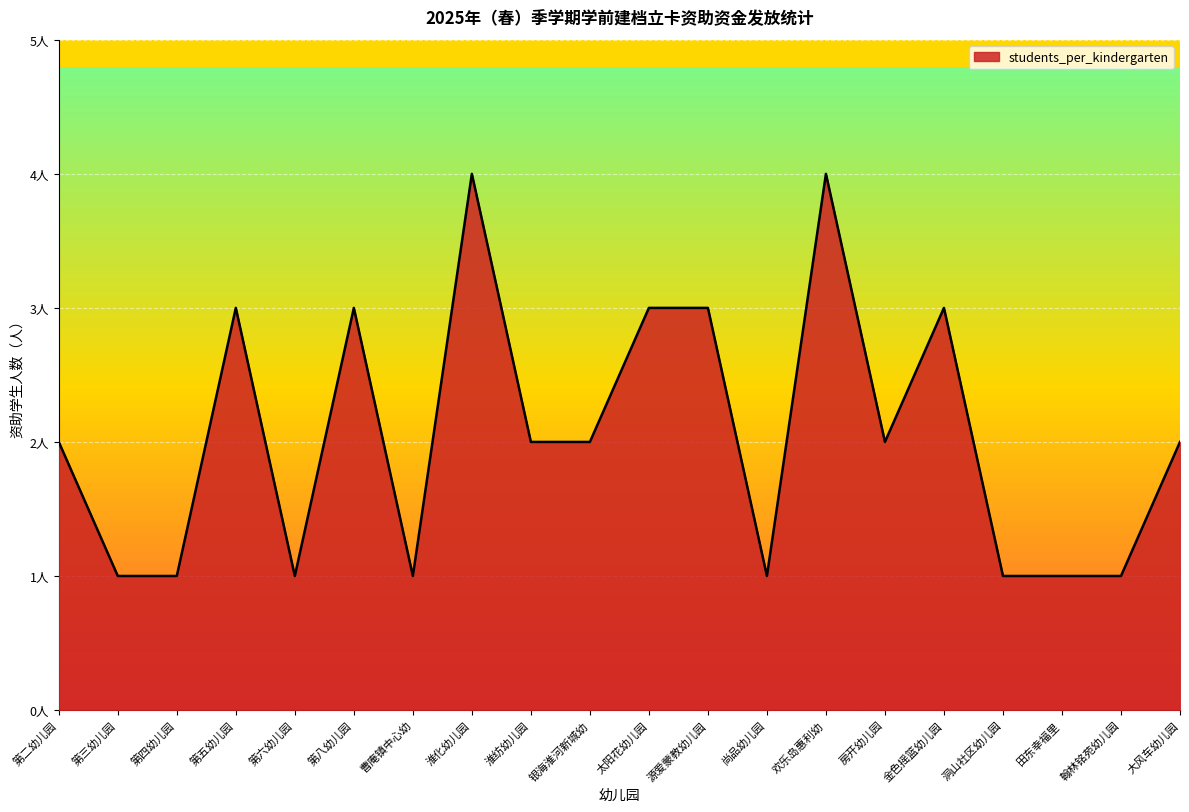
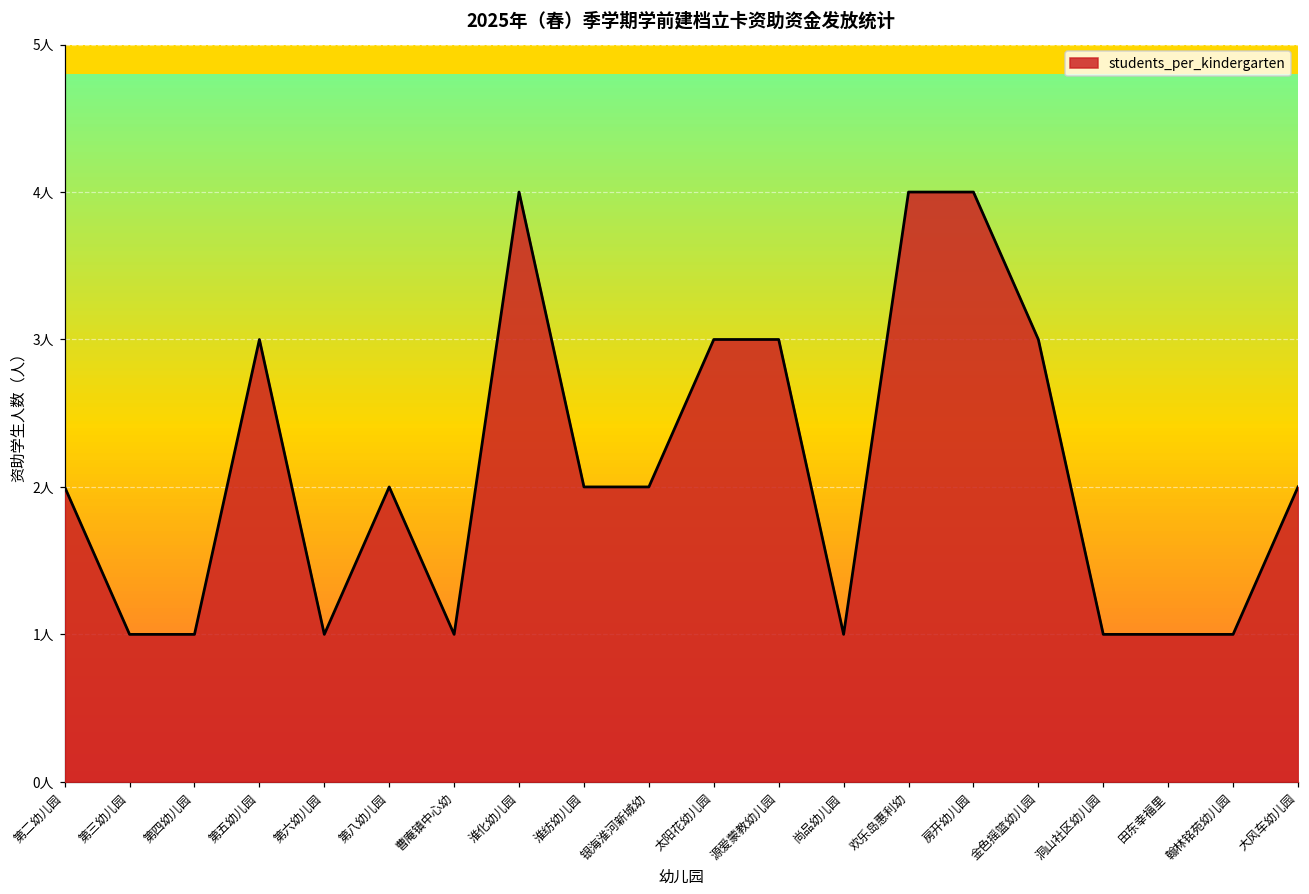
第八幼儿园: 3人 -> 2人
房开幼儿园: 2人 -> 4人
